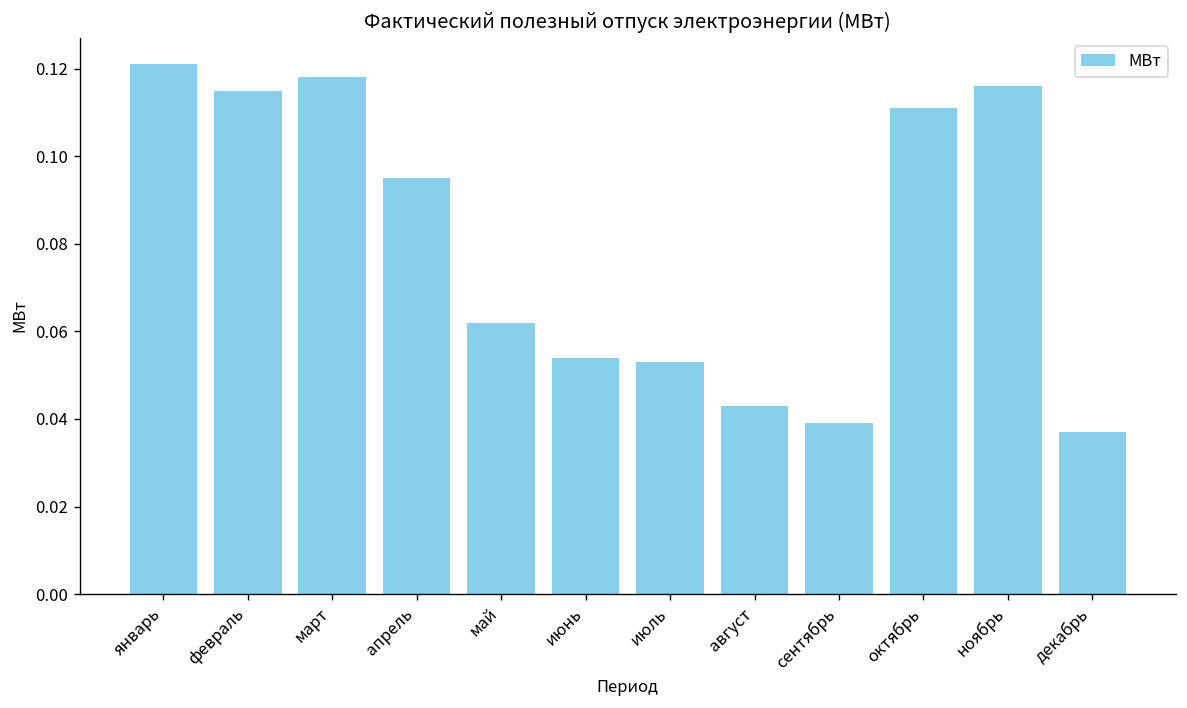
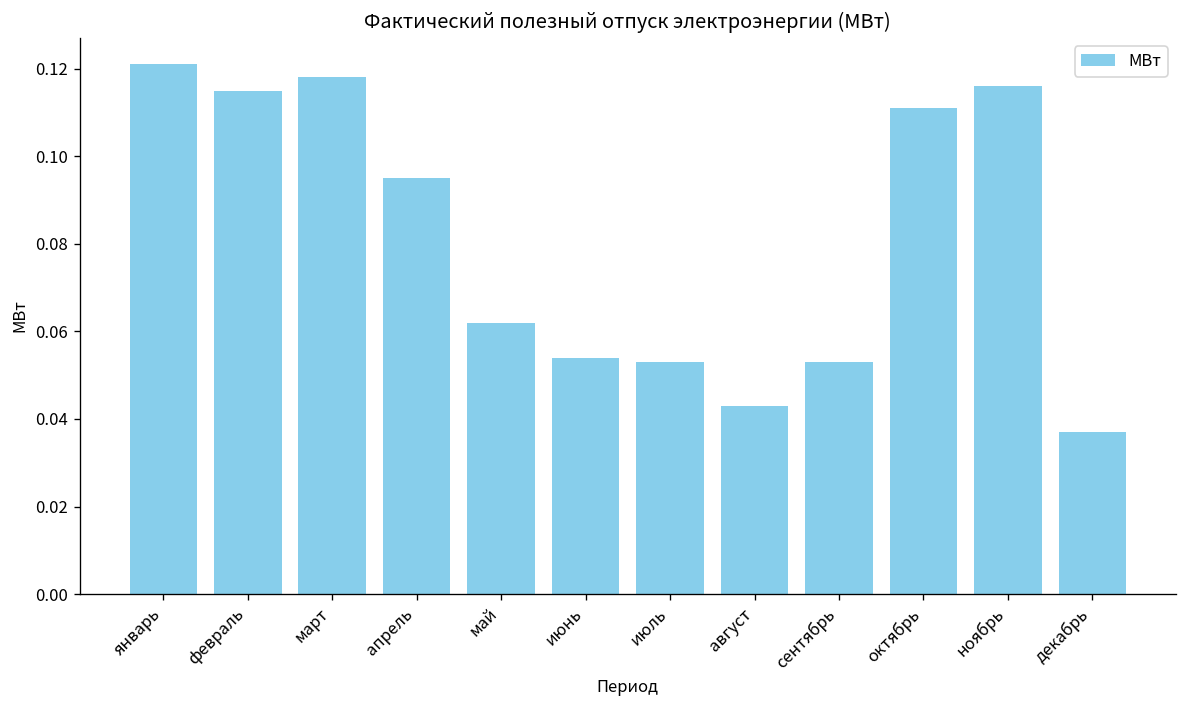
сентябрь: 0.039 -> 0.053
